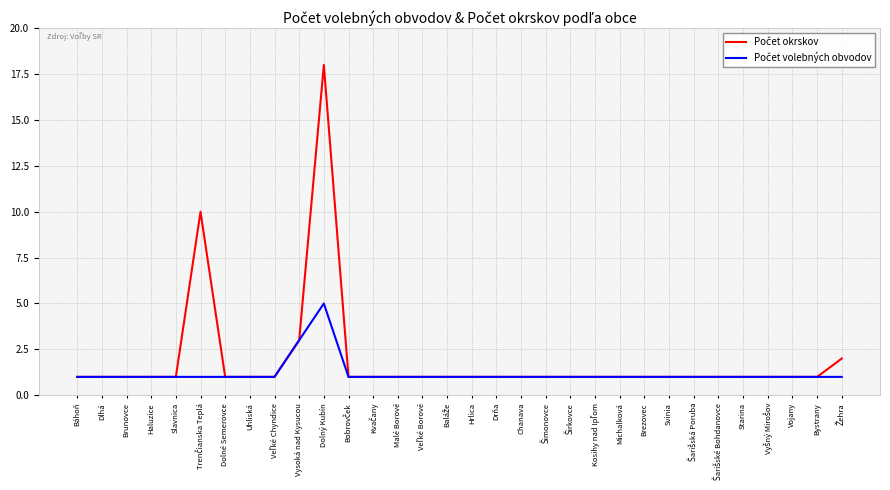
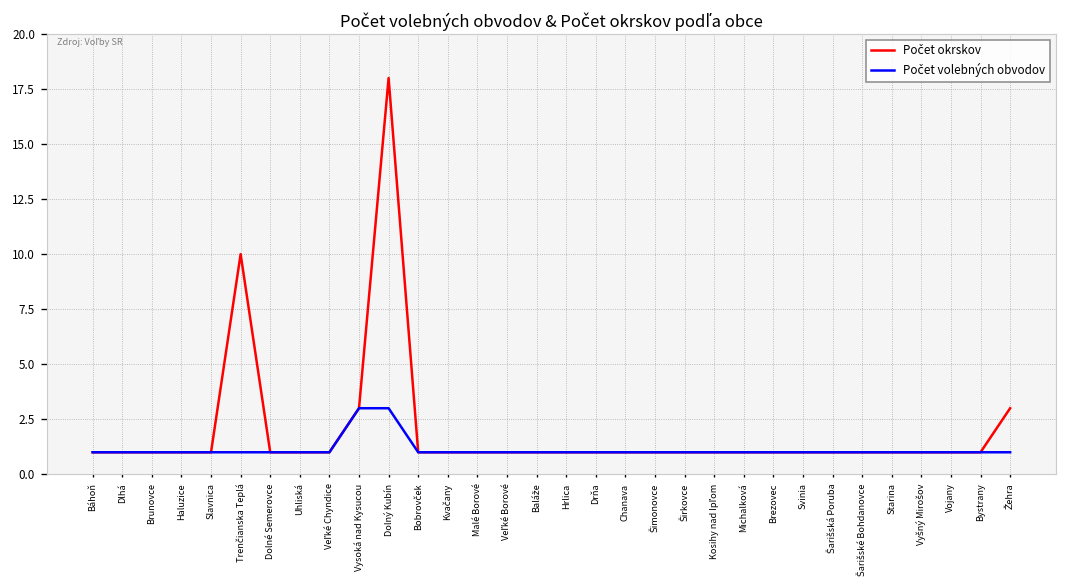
Počet volebných obvodov, Dolný Kubín: 5 -> 3
Počet okrskov, Žehra: 2 -> 3
